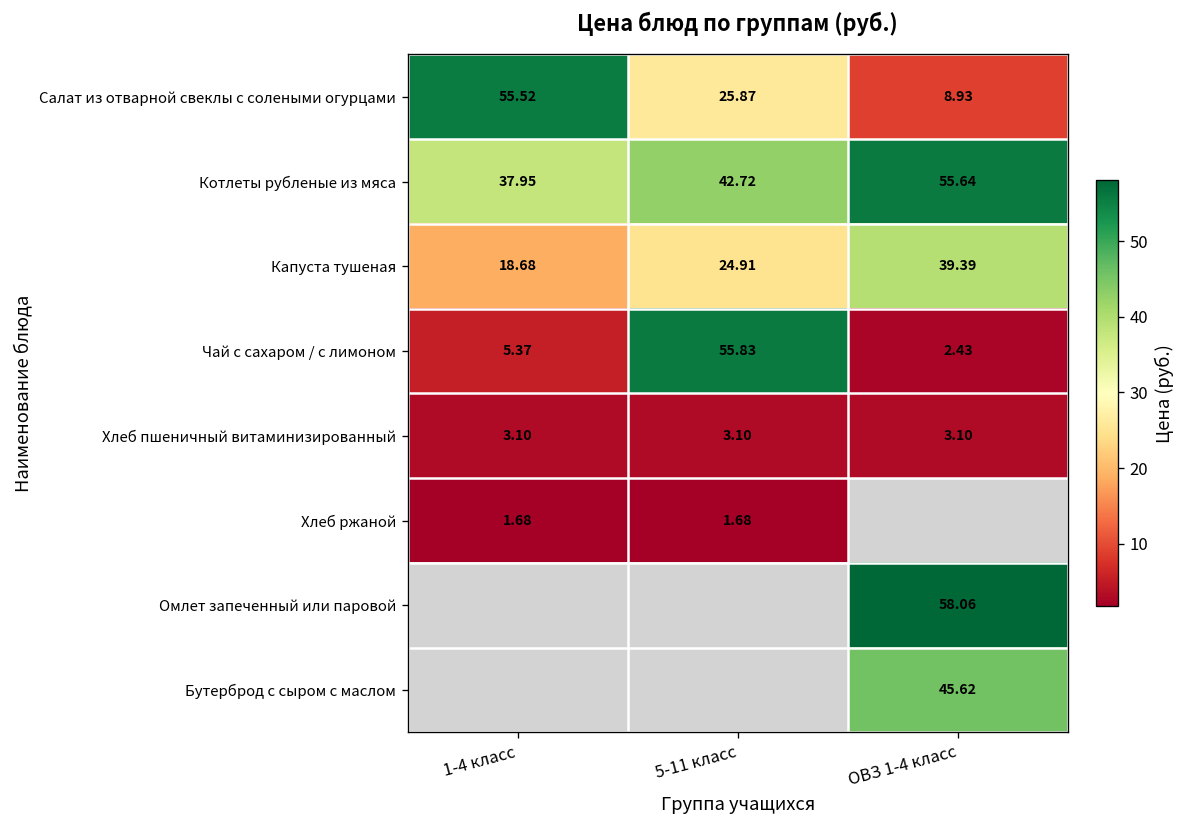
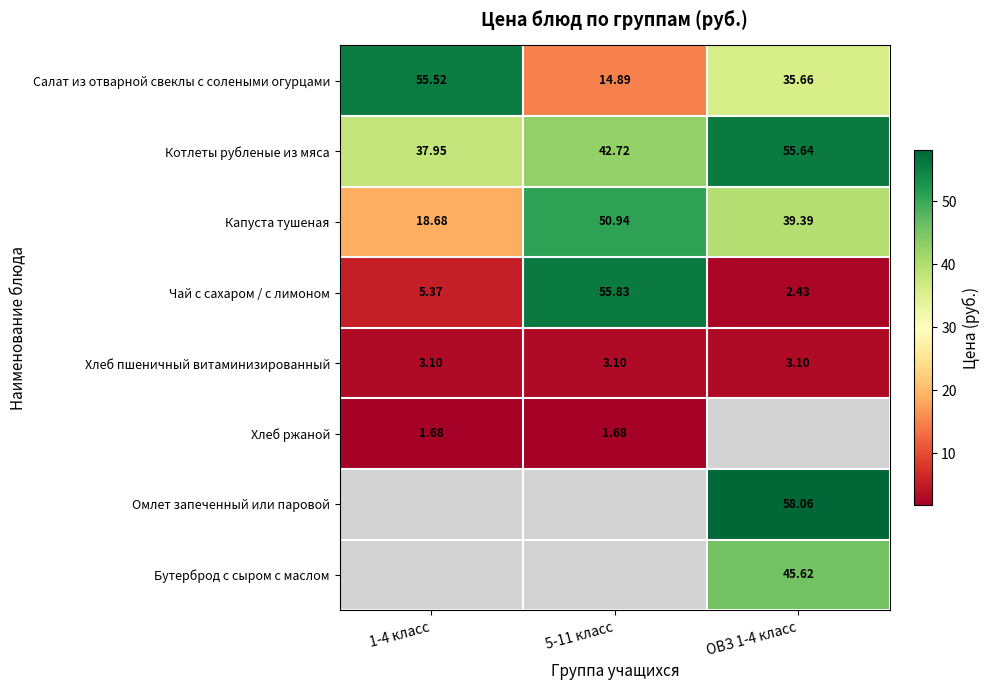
Салат из отварной свеклы с солеными огурцами, 5-11 класс: 25.87 -> 14.89
Салат из отварной свеклы с солеными огурцами, ОВЗ 1-4 класс: 8.93 -> 35.66
Капуста тушеная, 5-11 класс: 24.91 -> 50.94
